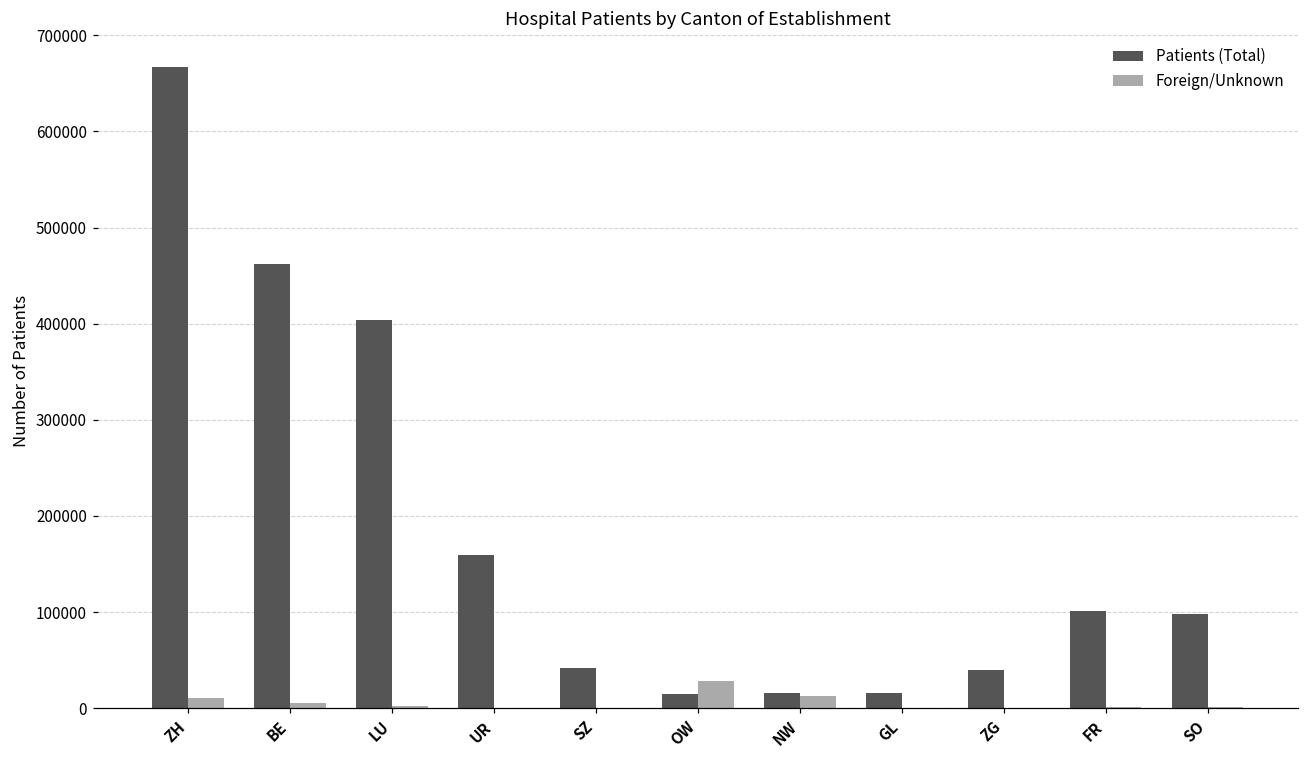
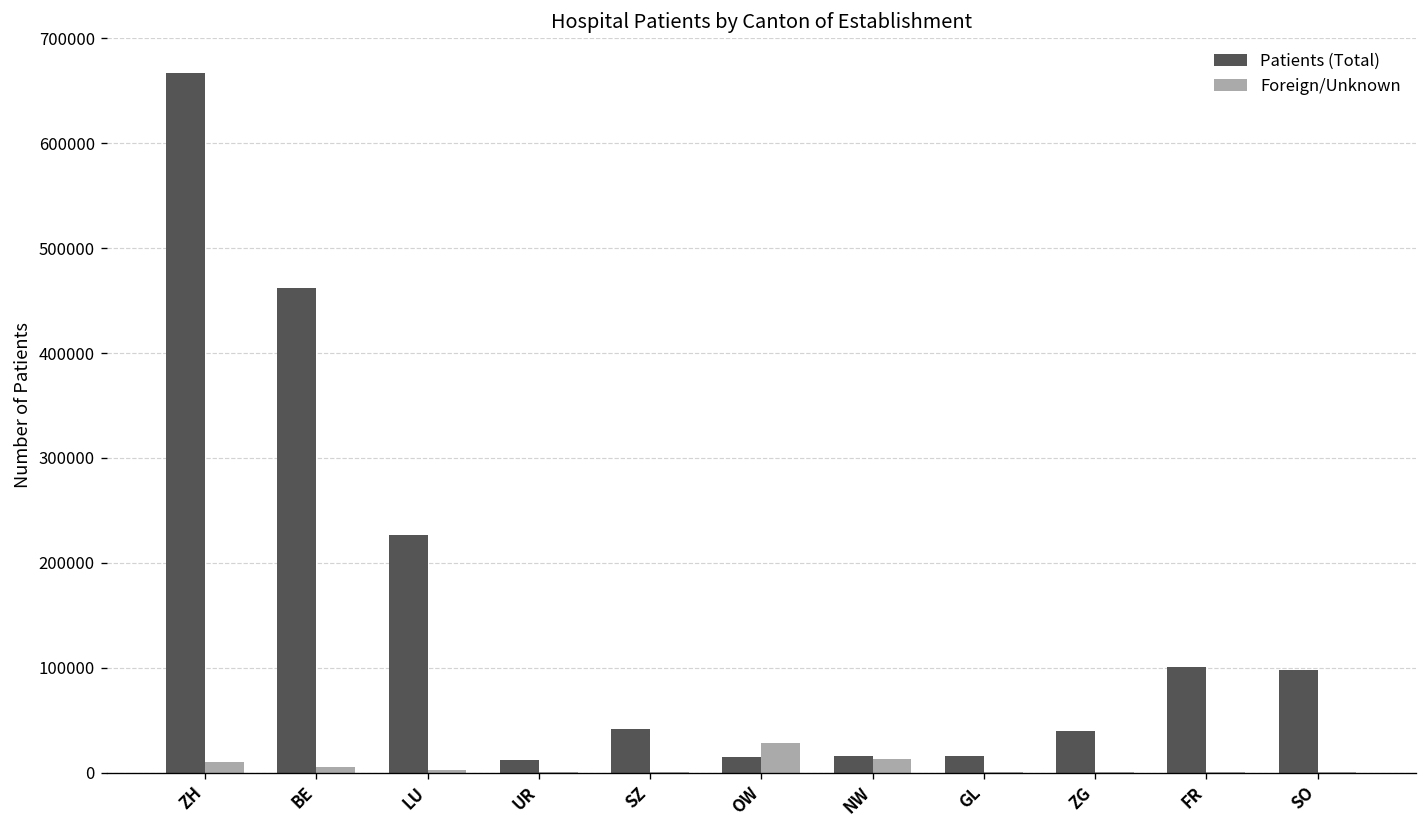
Patients (Total), LU: 400000 -> 230000
Patients (Total), UR: 160000 -> 10000
